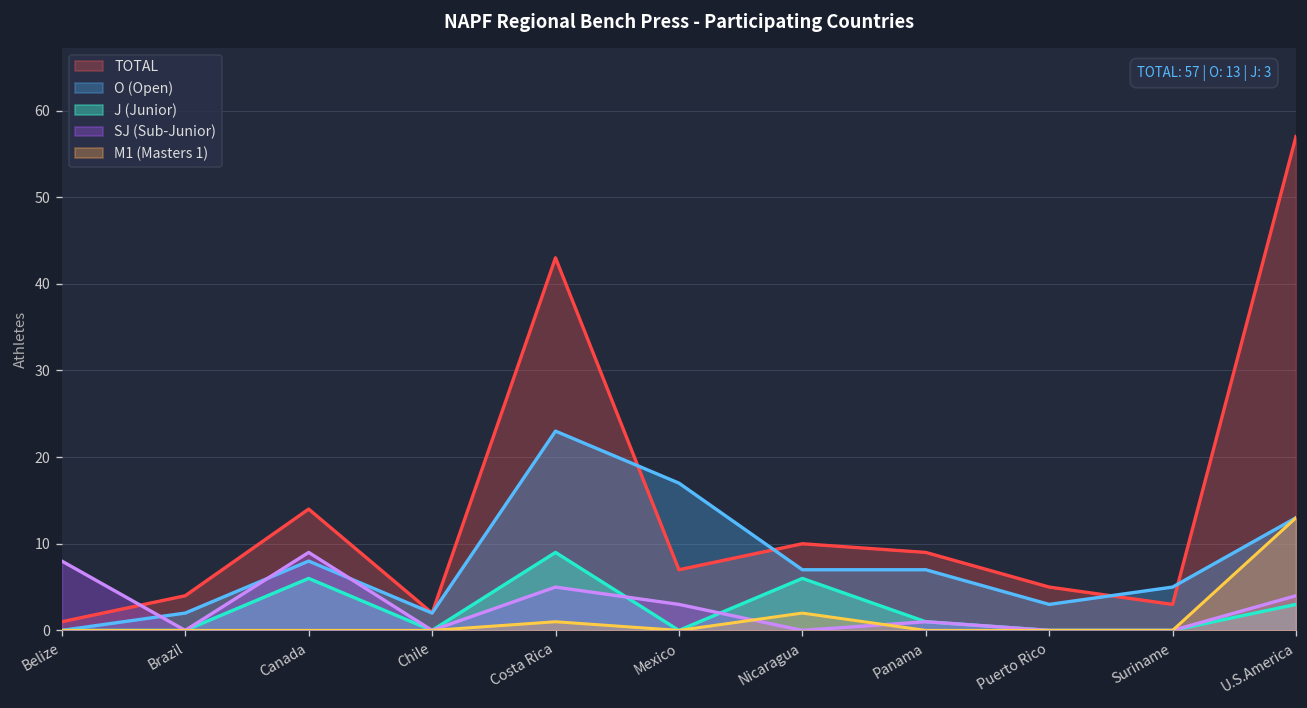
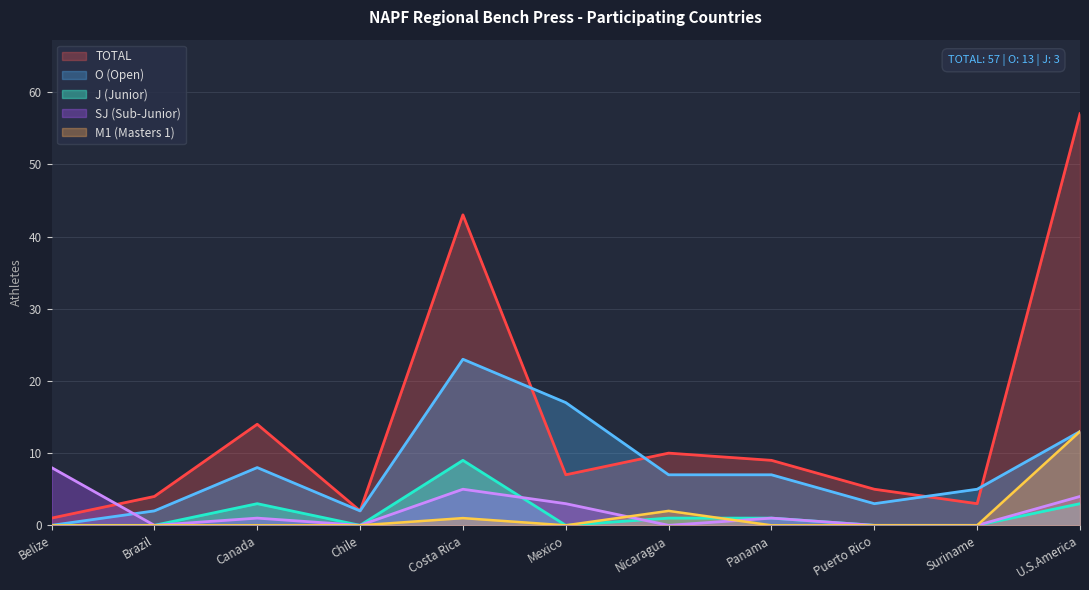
J (Junior), Canada: 6 -> 3
SJ (Sub-Junior), Canada: 9 -> 1
J (Junior), Nicaragua: 6 -> 1
